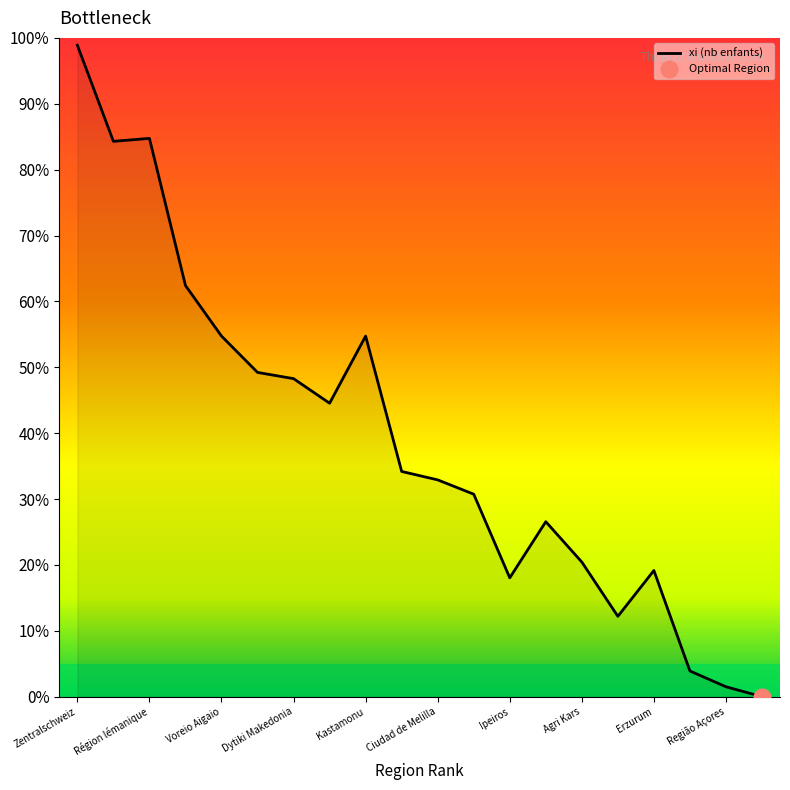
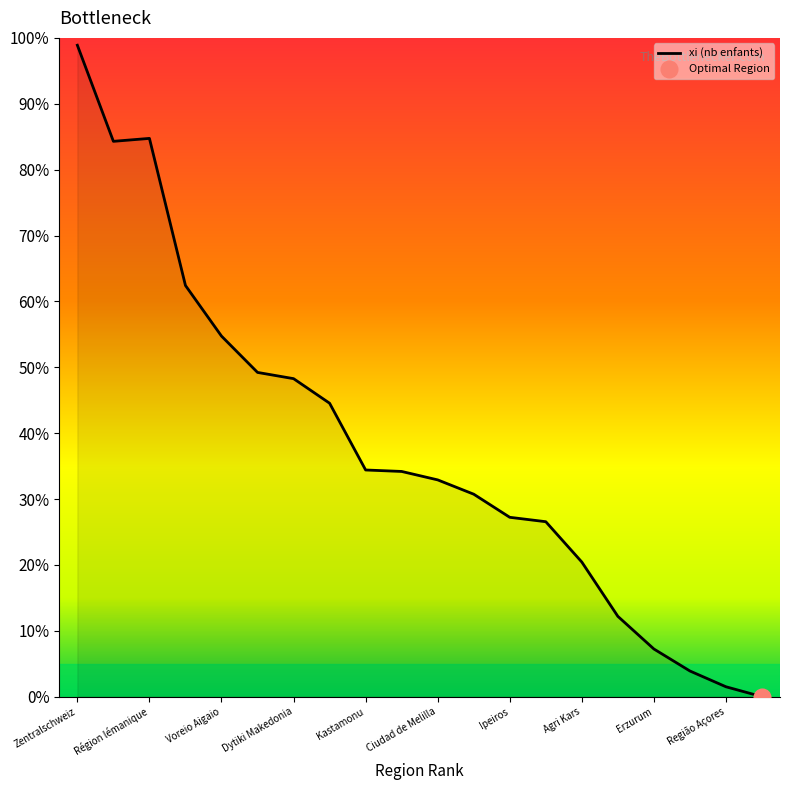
xi (nb enfants), Kastamonu: 55% -> 34%
xi (nb enfants), Ipeiros: 18% -> 27%
xi (nb enfants), Erzurum: 19% -> 7%
